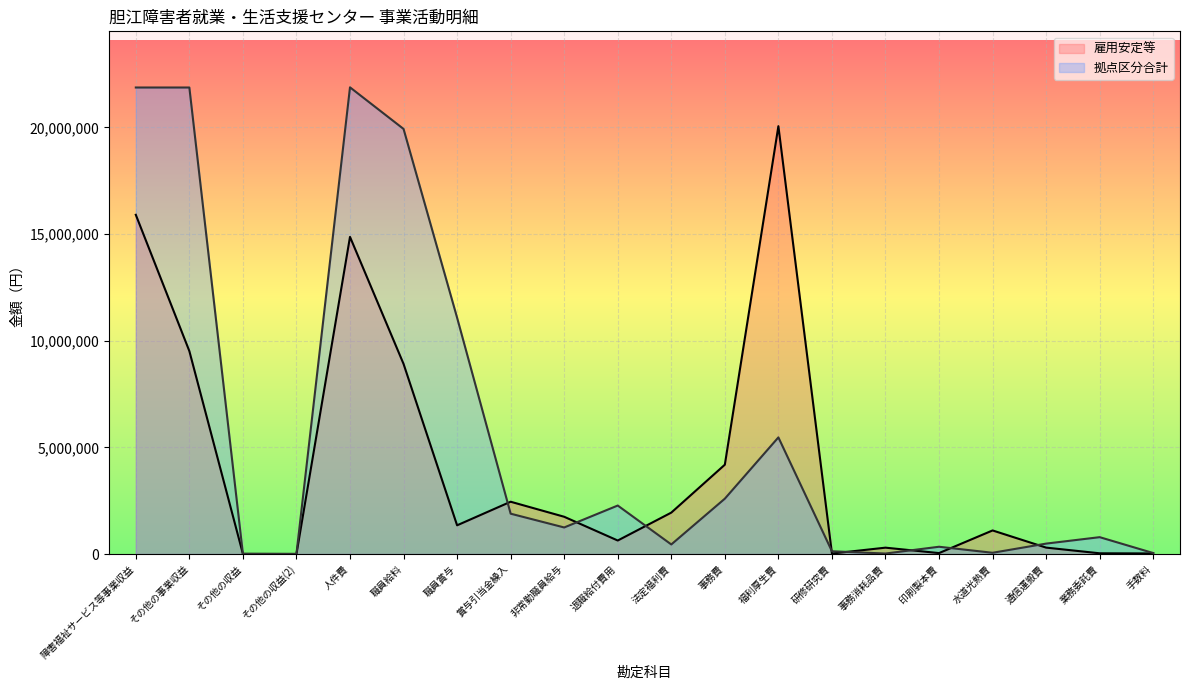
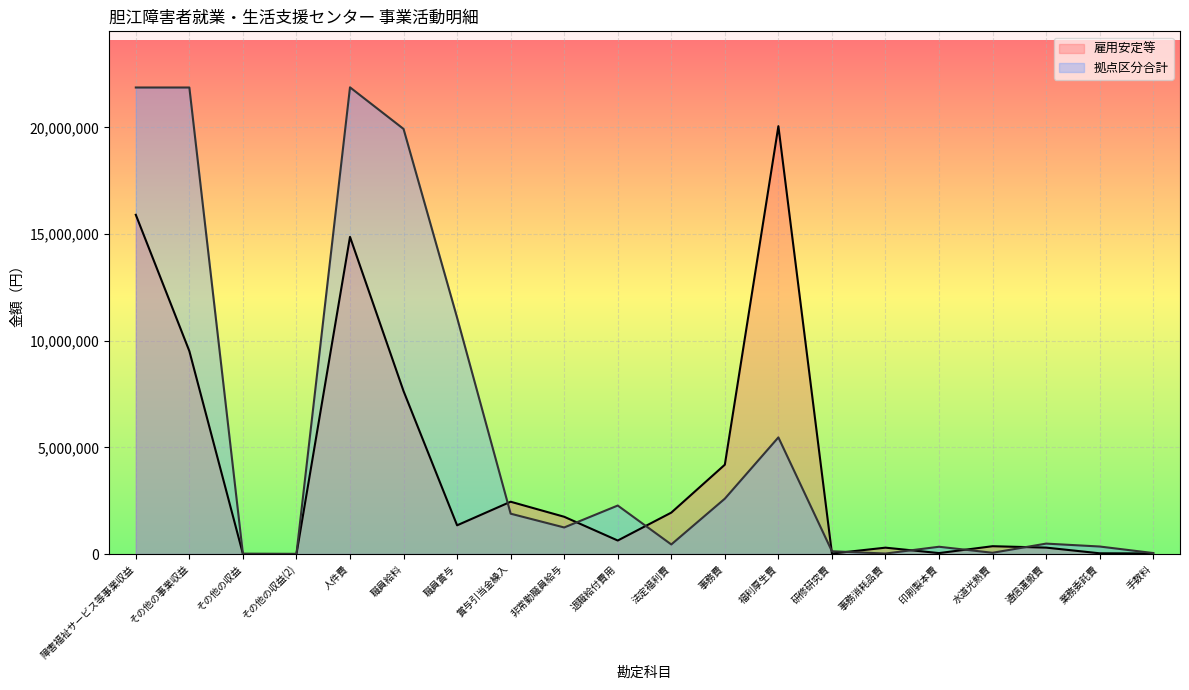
雇用安定等, 職員給料: 8,900,000 -> 7,600,000
雇用安定等, 水道光熱費: 1,100,000 -> 400,000
拠点区分合計, 業務委託費: 800,000 -> 400,000
